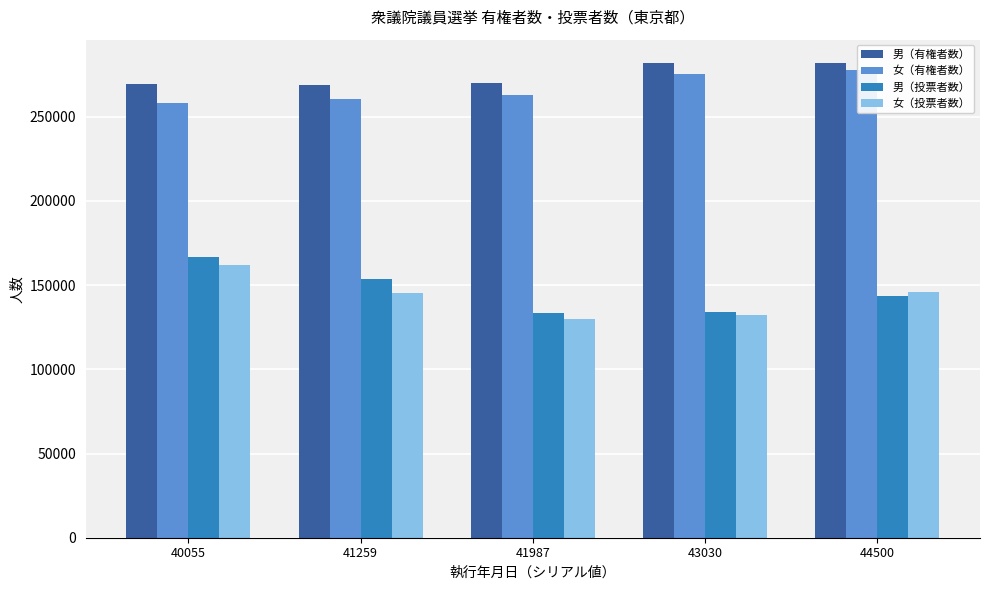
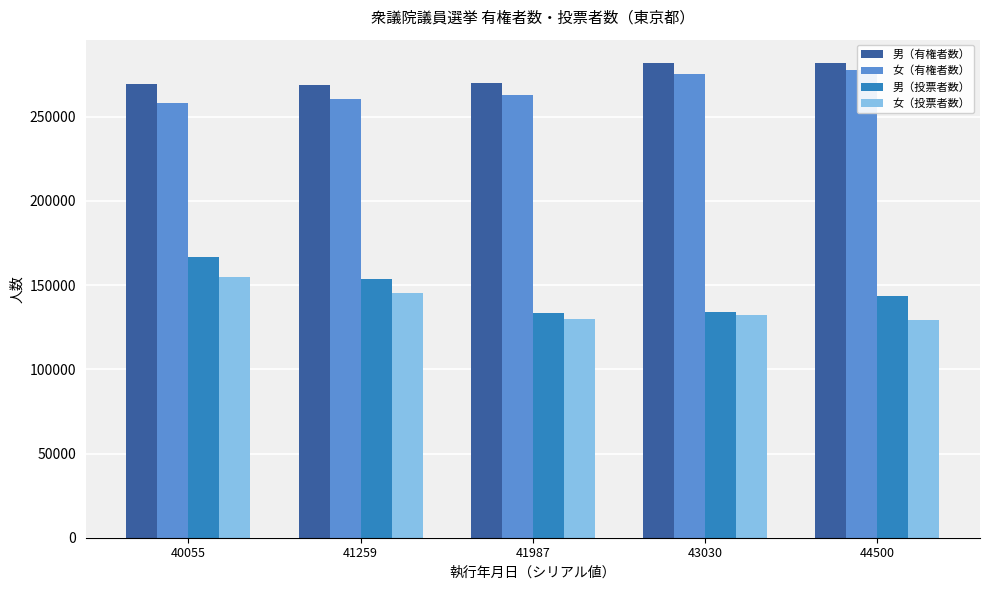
女（投票者数）, 40055: 162000 -> 155000
女（投票者数）, 44500: 146000 -> 129000
